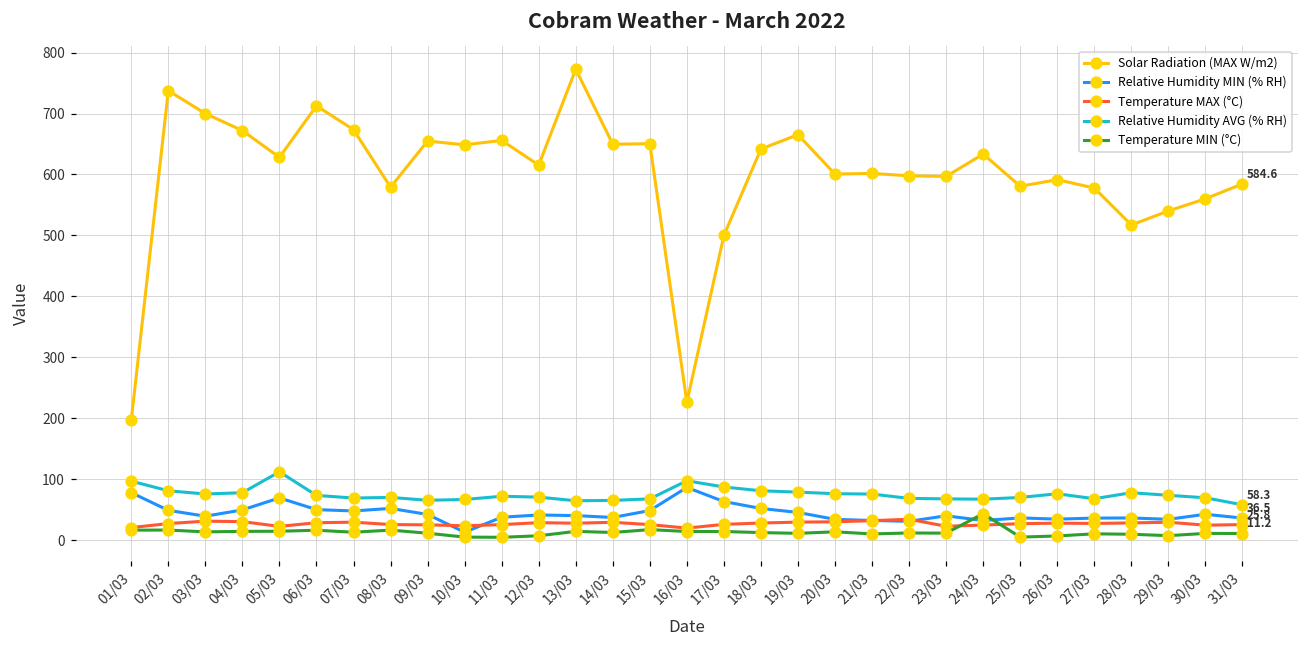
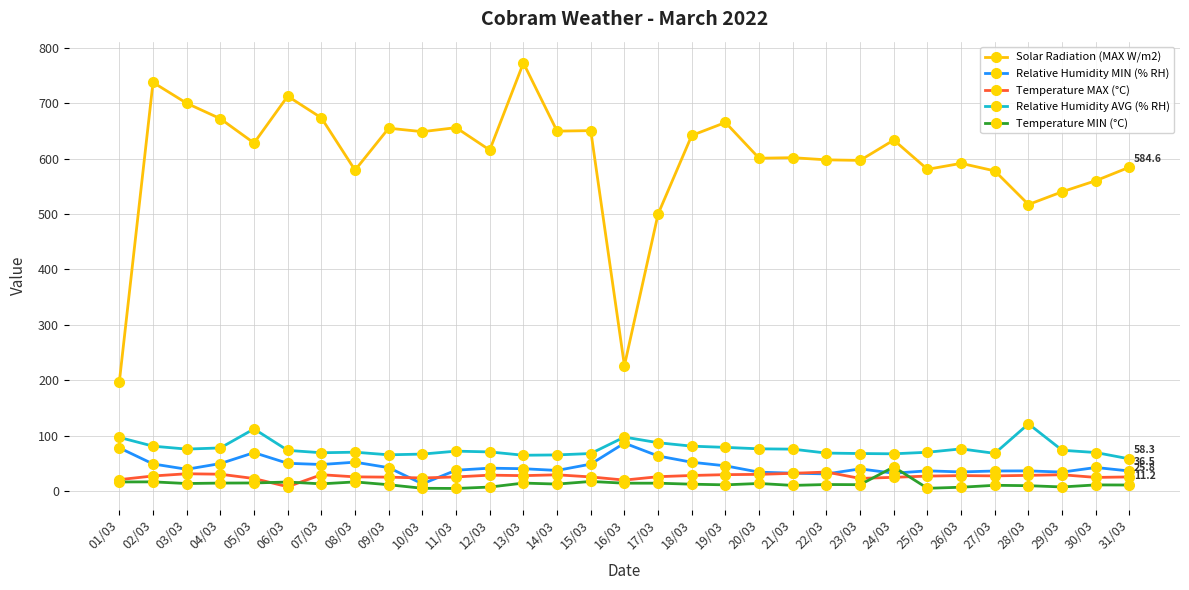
Temperature MAX (°C), 06/03: 30 -> 10
Relative Humidity AVG (% RH), 28/03: 80 -> 120
